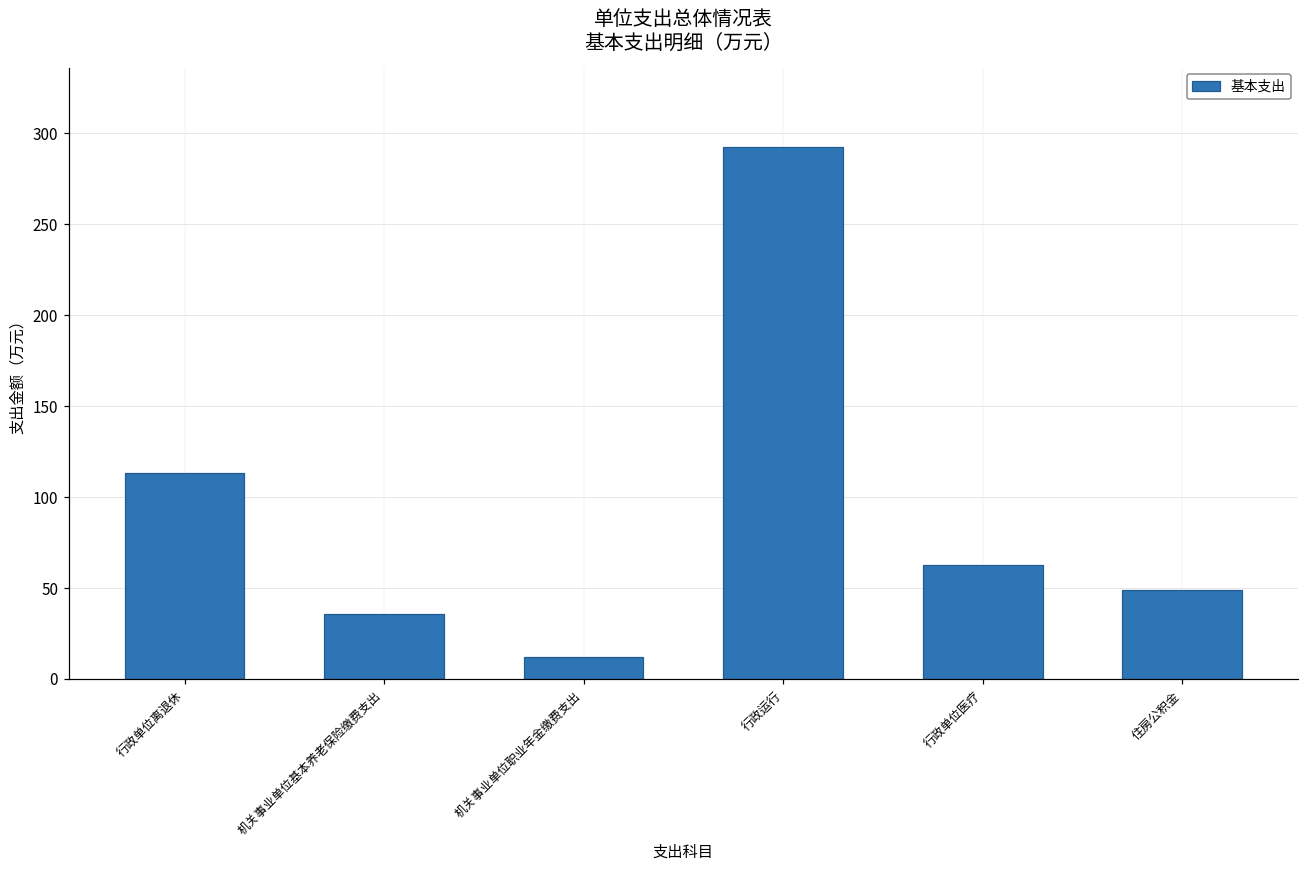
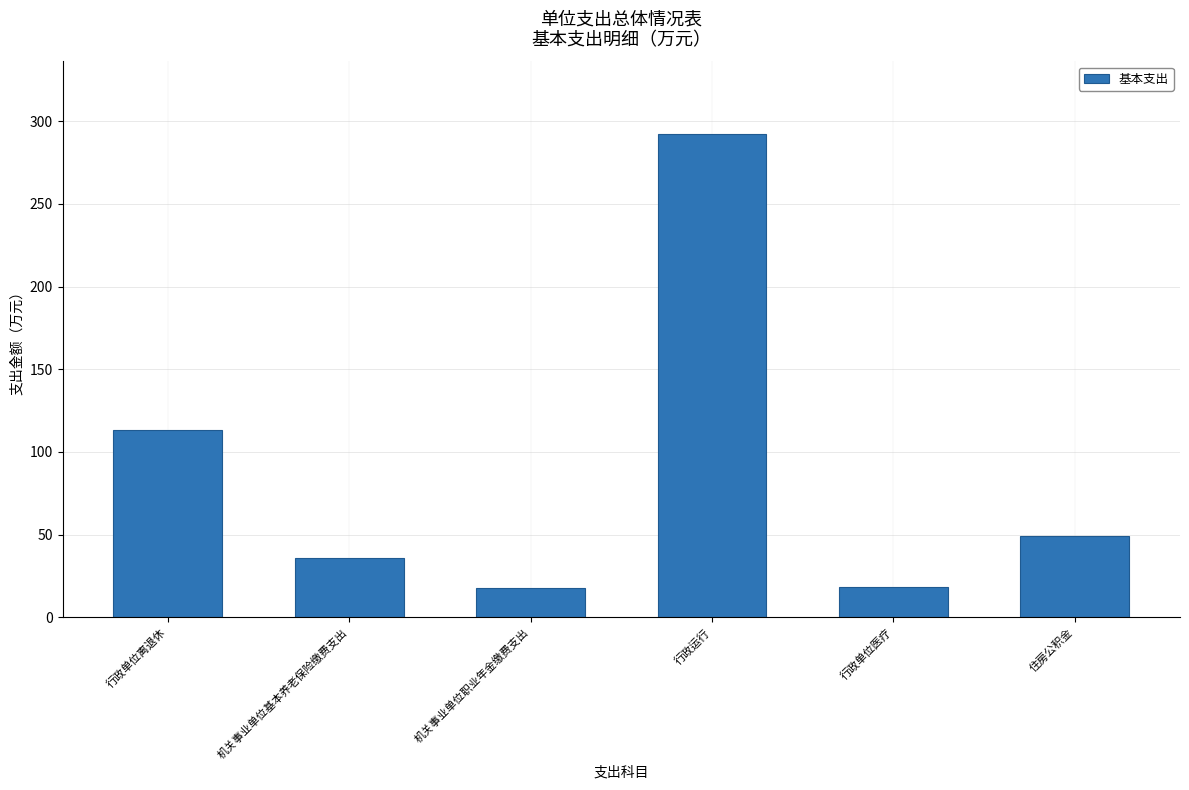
机关事业单位职业年金缴费支出: 12 -> 18
行政单位医疗: 63 -> 18
